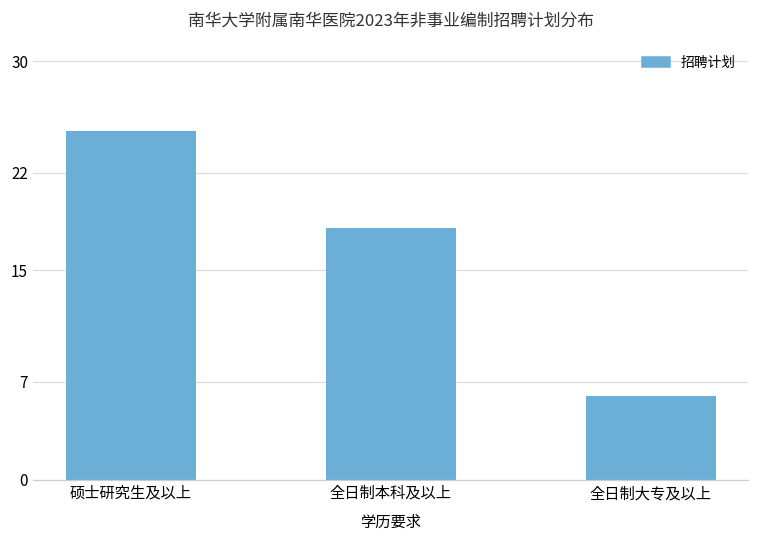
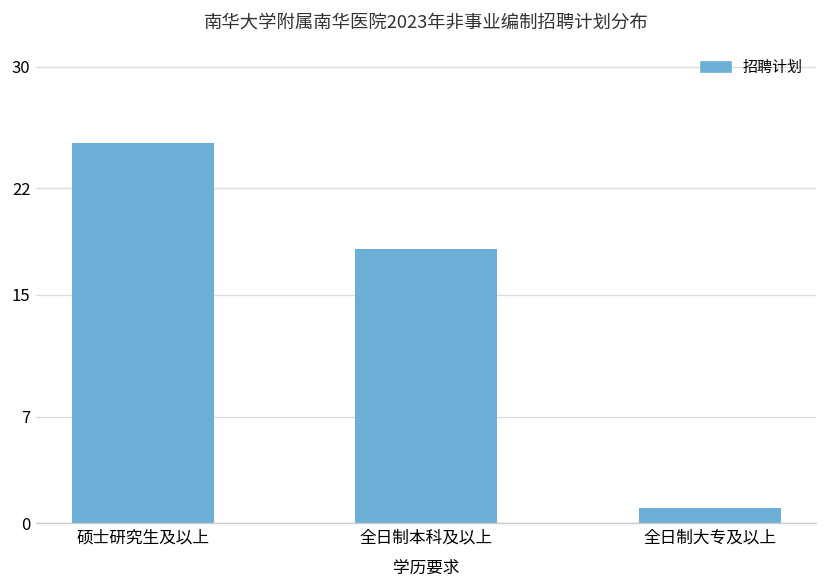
全日制大专及以上: 6 -> 1
